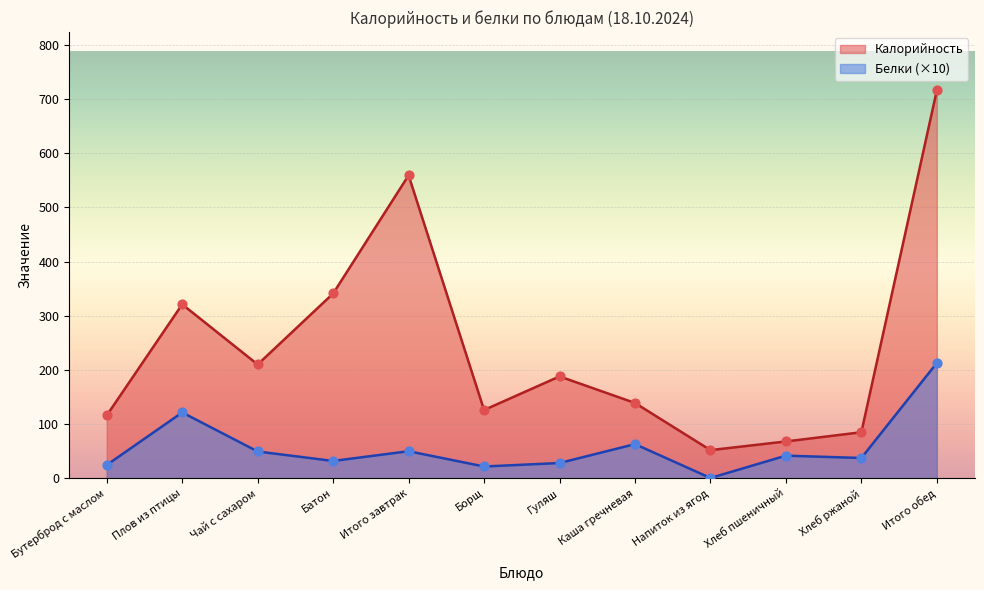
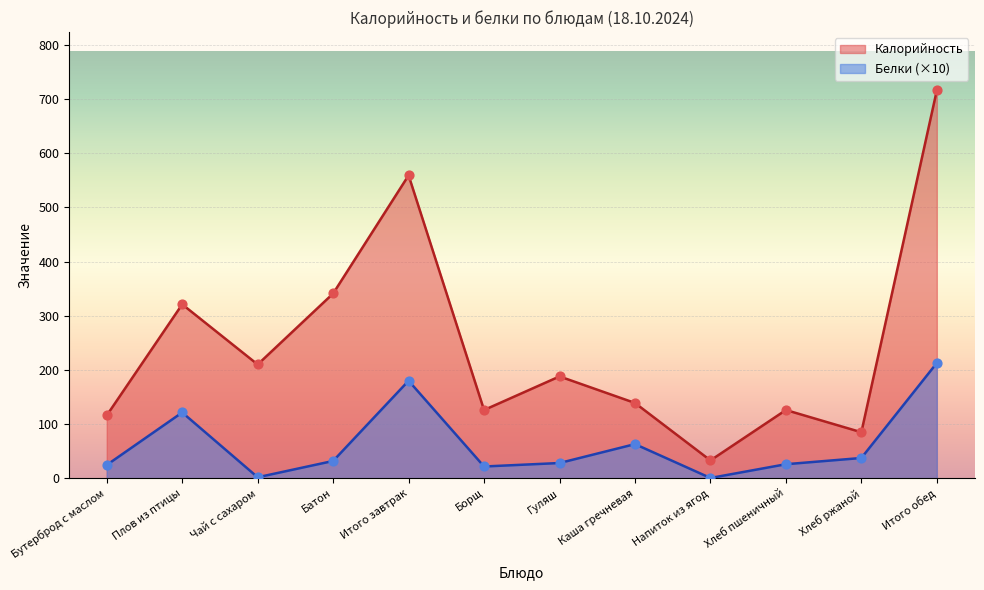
Белки (×10), Чай с сахаром: 50 -> 0
Белки (×10), Итого завтрак: 50 -> 180
Калорийность, Напиток из ягод: 50 -> 30
Калорийность, Хлеб пшеничный: 70 -> 130
Белки (×10), Хлеб пшеничный: 40 -> 30
